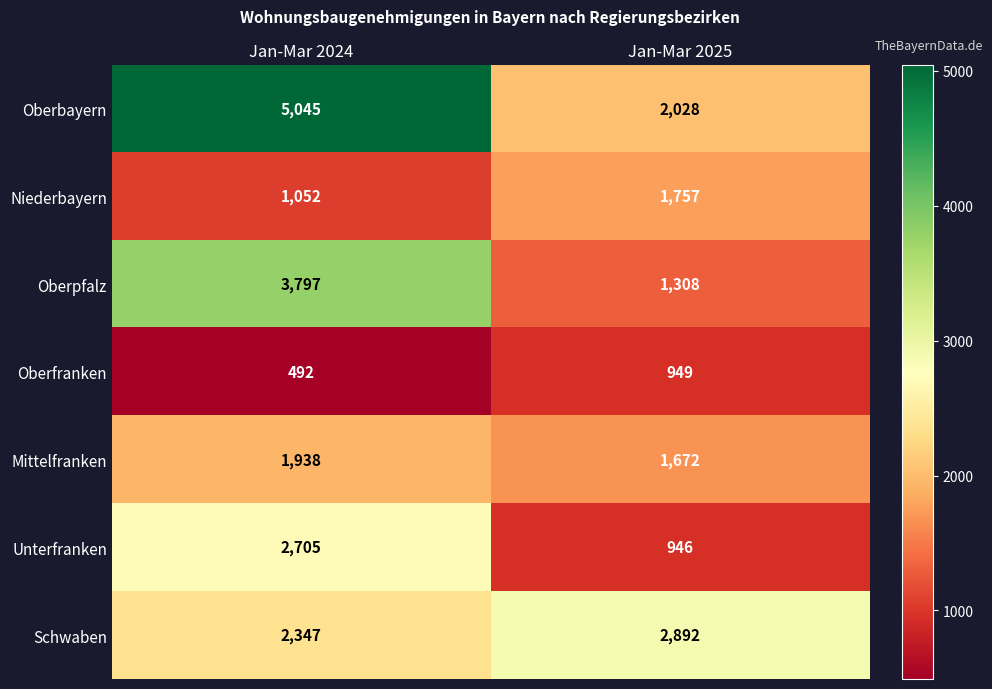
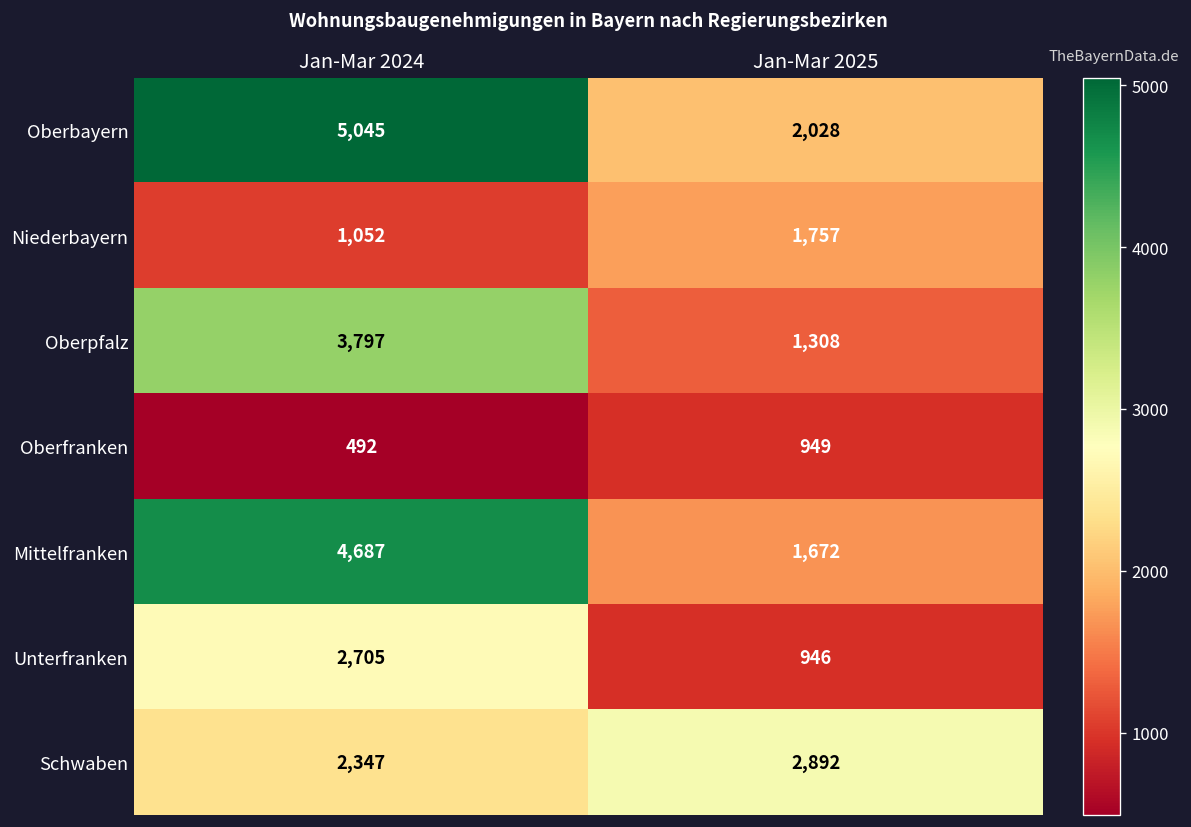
Mittelfranken, Jan-Mar 2024: 1,938 -> 4,687
